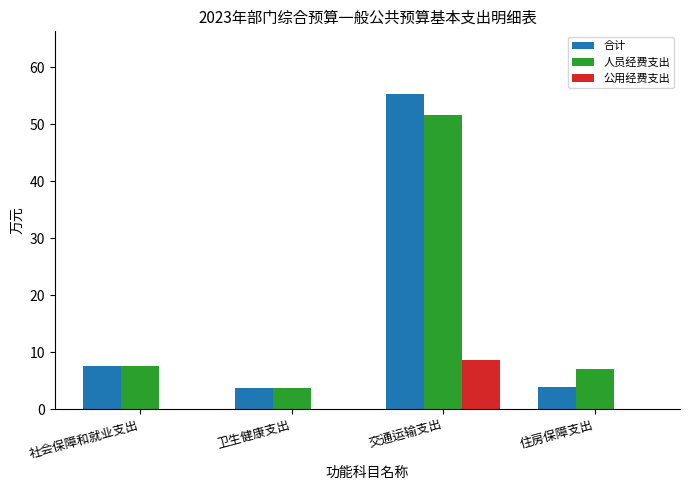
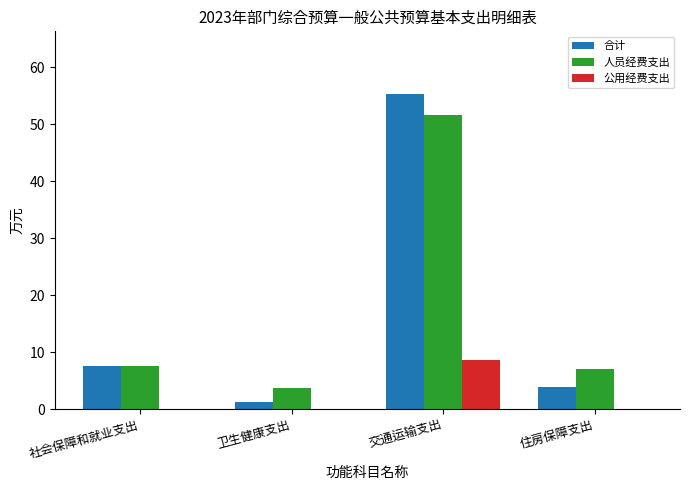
合计, 卫生健康支出: 4 -> 1
